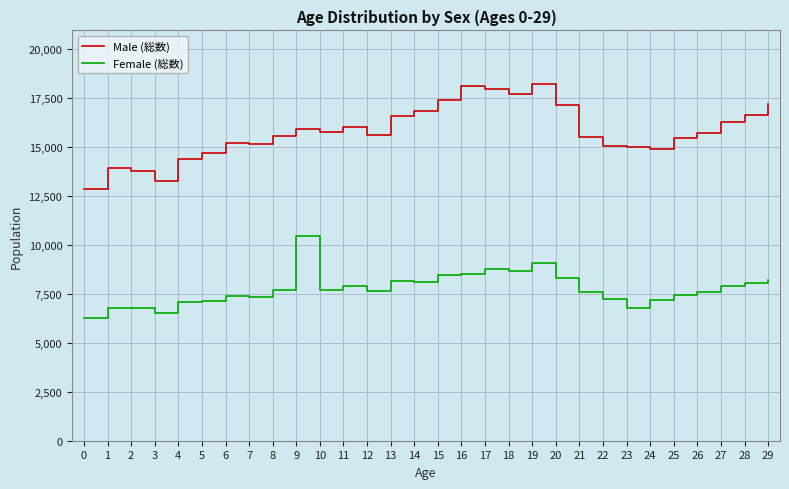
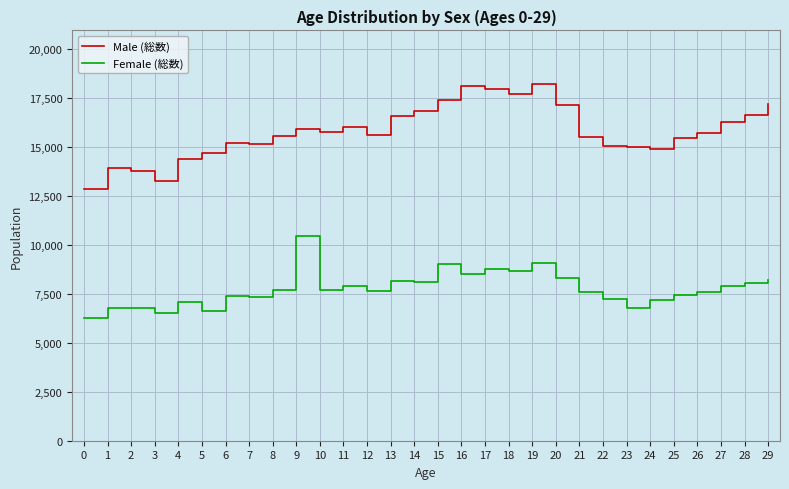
Female (総数), 5: 7,100 -> 6,600
Female (総数), 15: 8,500 -> 9,000
